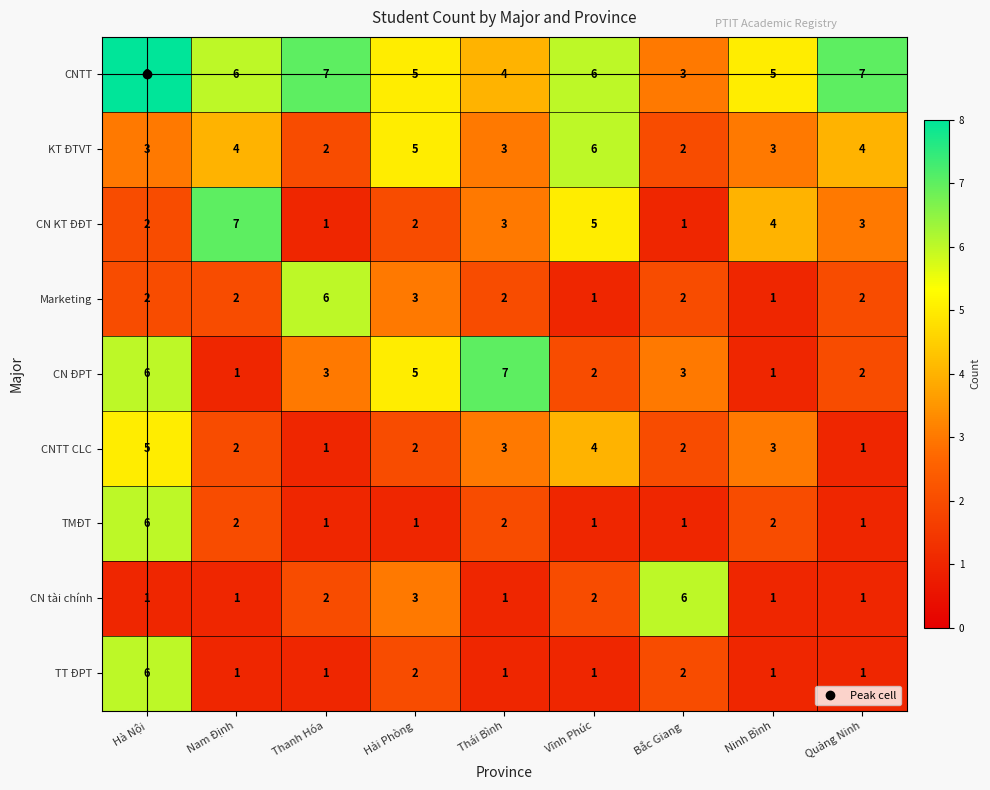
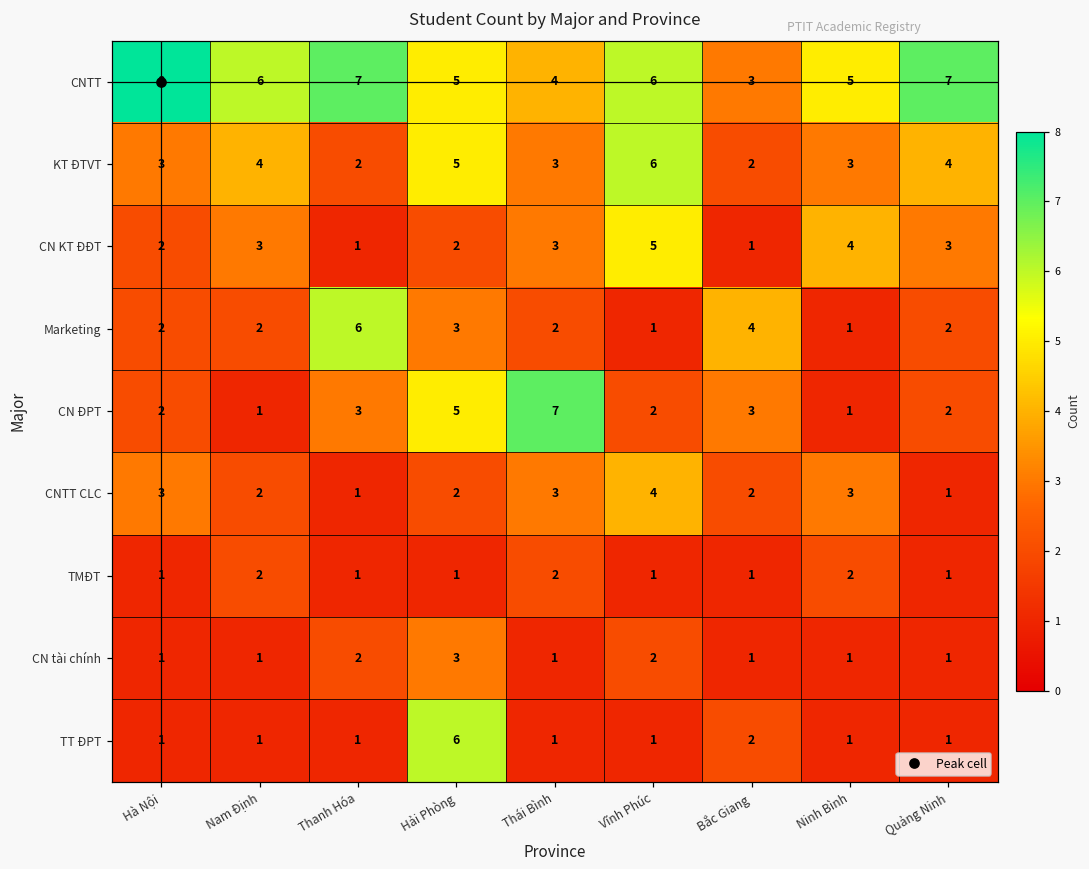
CN KT ĐĐT, Nam Định: 7 -> 3
Marketing, Bắc Giang: 2 -> 4
CN ĐPT, Hà Nội: 6 -> 2
CNTT CLC, Hà Nội: 5 -> 3
TMĐT, Hà Nội: 6 -> 1
CN tài chính, Bắc Giang: 6 -> 1
TT ĐPT, Hà Nội: 6 -> 1
TT ĐPT, Hải Phòng: 2 -> 6
